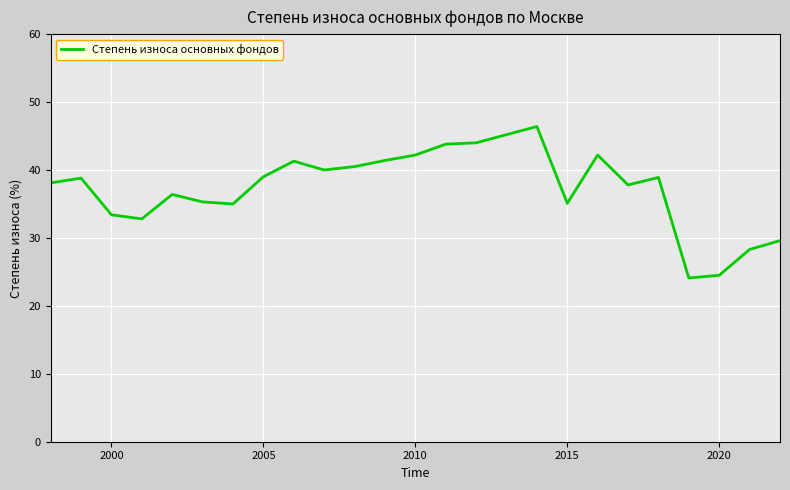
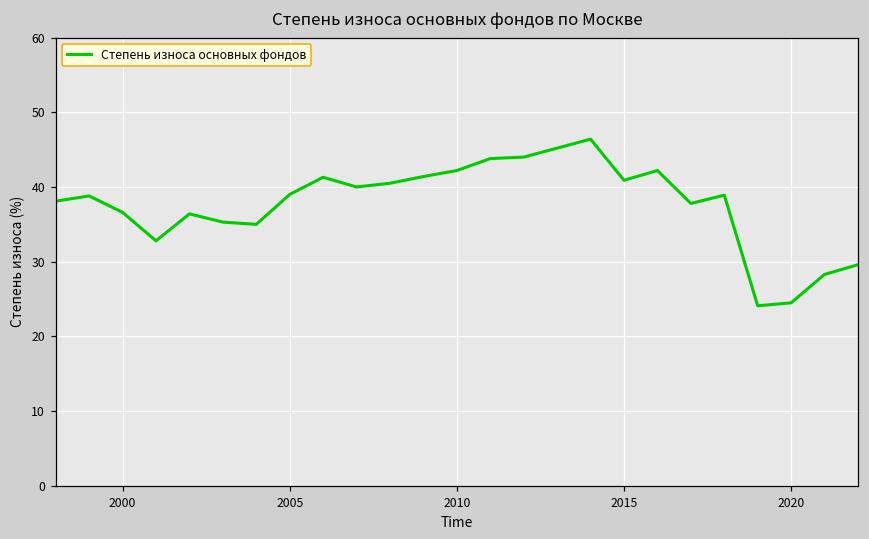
2000: 33 -> 37
2015: 35 -> 41
